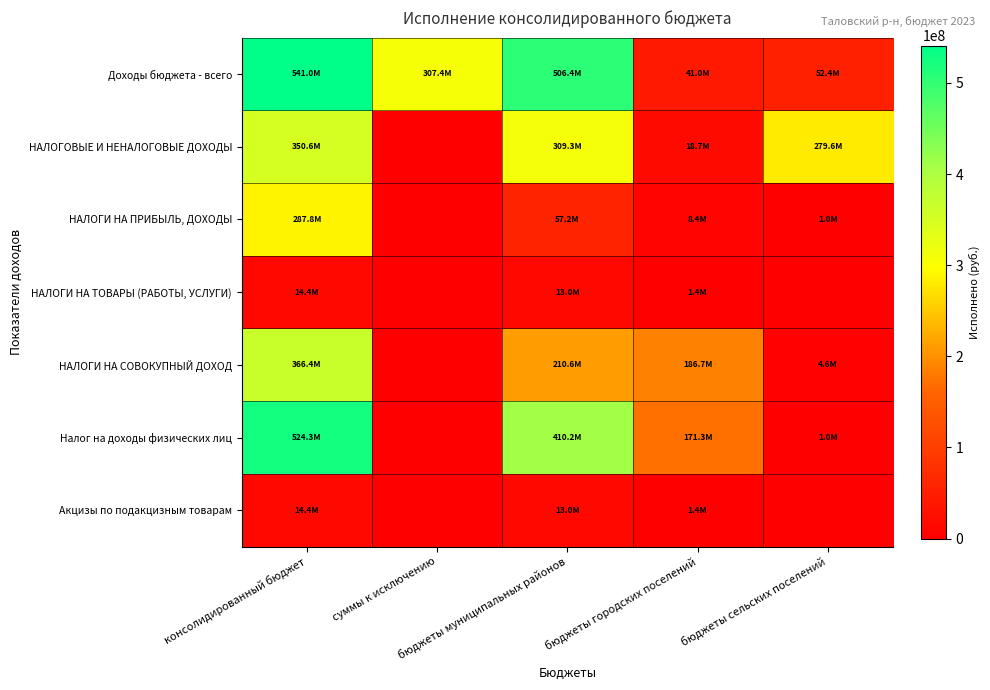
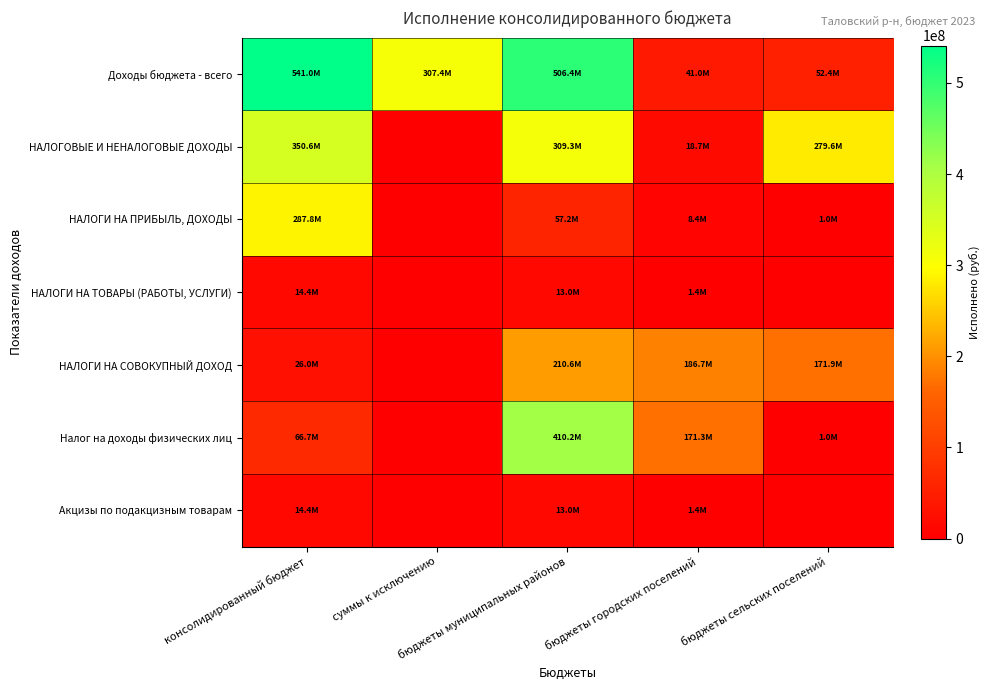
НАЛОГИ НА СОВОКУПНЫЙ ДОХОД, консолидированный бюджет: 366.4M -> 26.0M
НАЛОГИ НА СОВОКУПНЫЙ ДОХОД, бюджеты сельских поселений: 4.6M -> 171.9M
Налог на доходы физических лиц, консолидированный бюджет: 524.3M -> 66.7M
